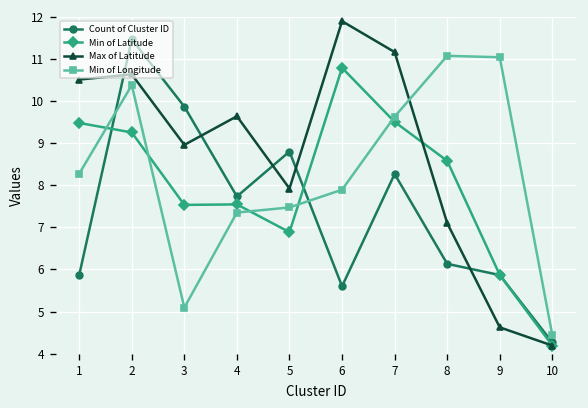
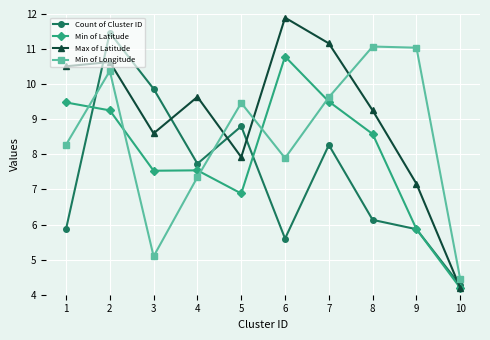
Max of Latitude, 3: 9.0 -> 8.6
Min of Longitude, 5: 7.5 -> 9.5
Max of Latitude, 8: 7.1 -> 9.3
Max of Latitude, 9: 4.6 -> 7.2
